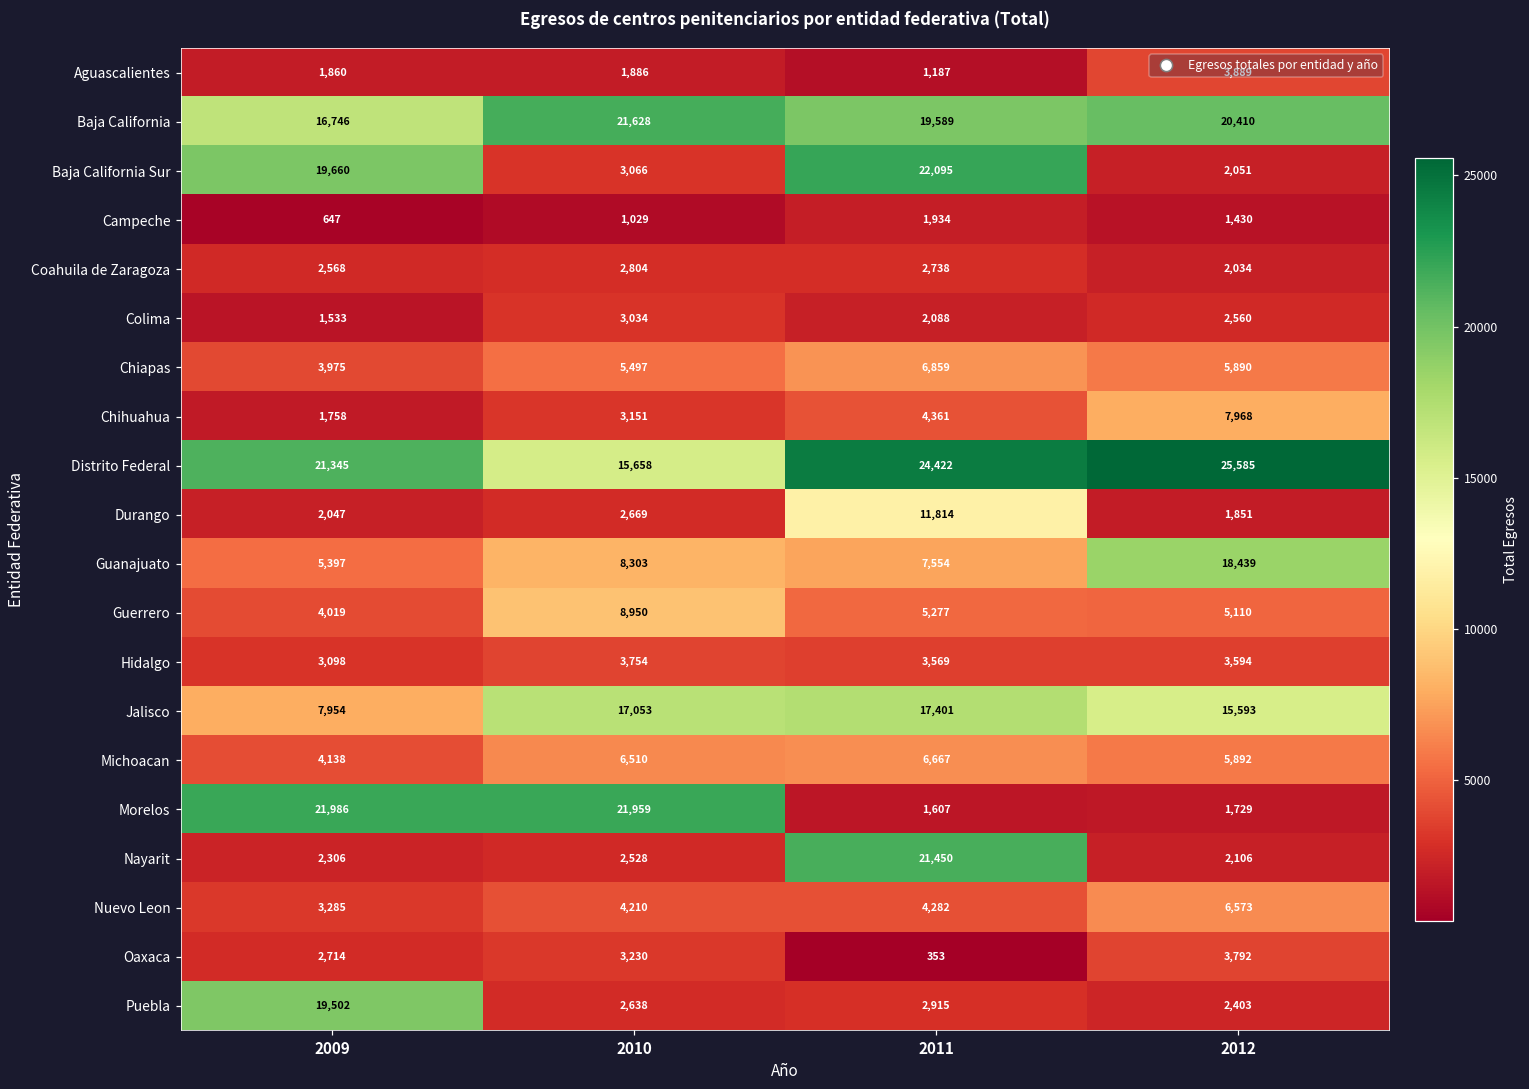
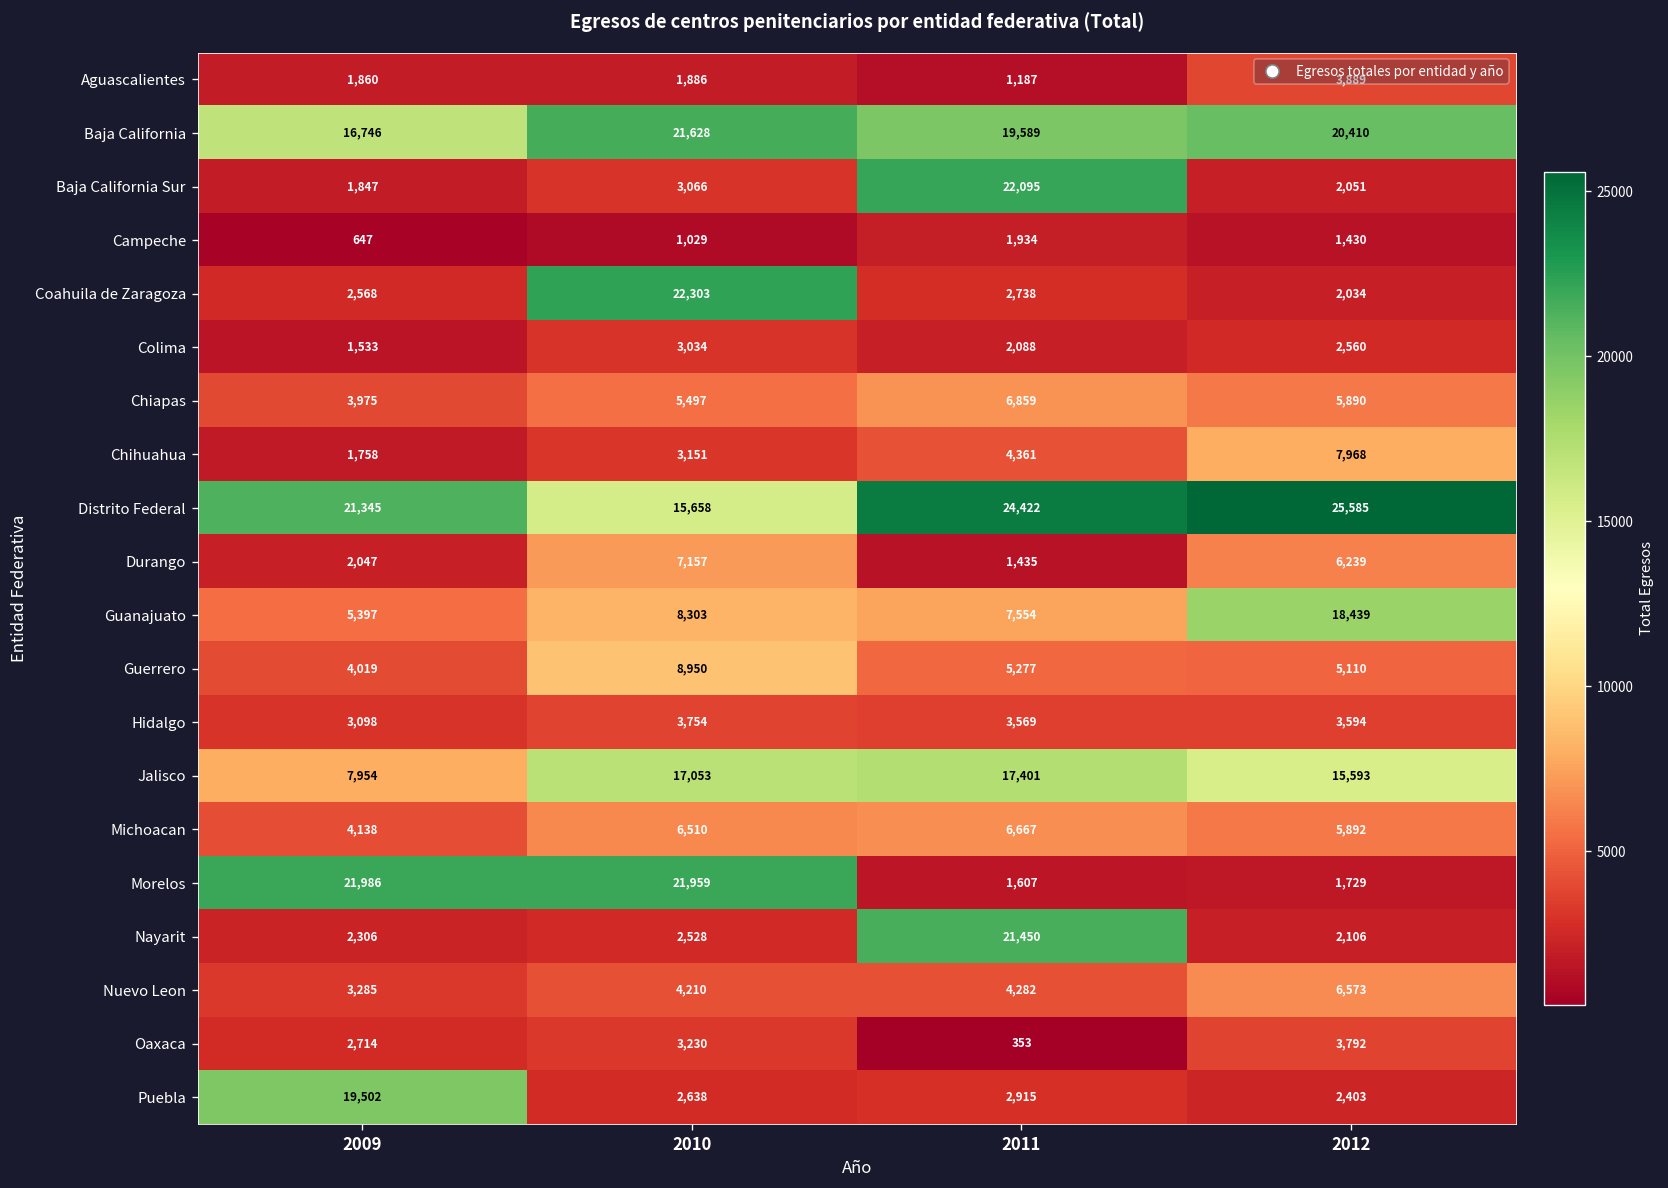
Baja California Sur, 2009: 19,660 -> 1,847
Coahuila de Zaragoza, 2010: 2,804 -> 22,303
Durango, 2010: 2,669 -> 7,157
Durango, 2011: 11,814 -> 1,435
Durango, 2012: 1,851 -> 6,239
